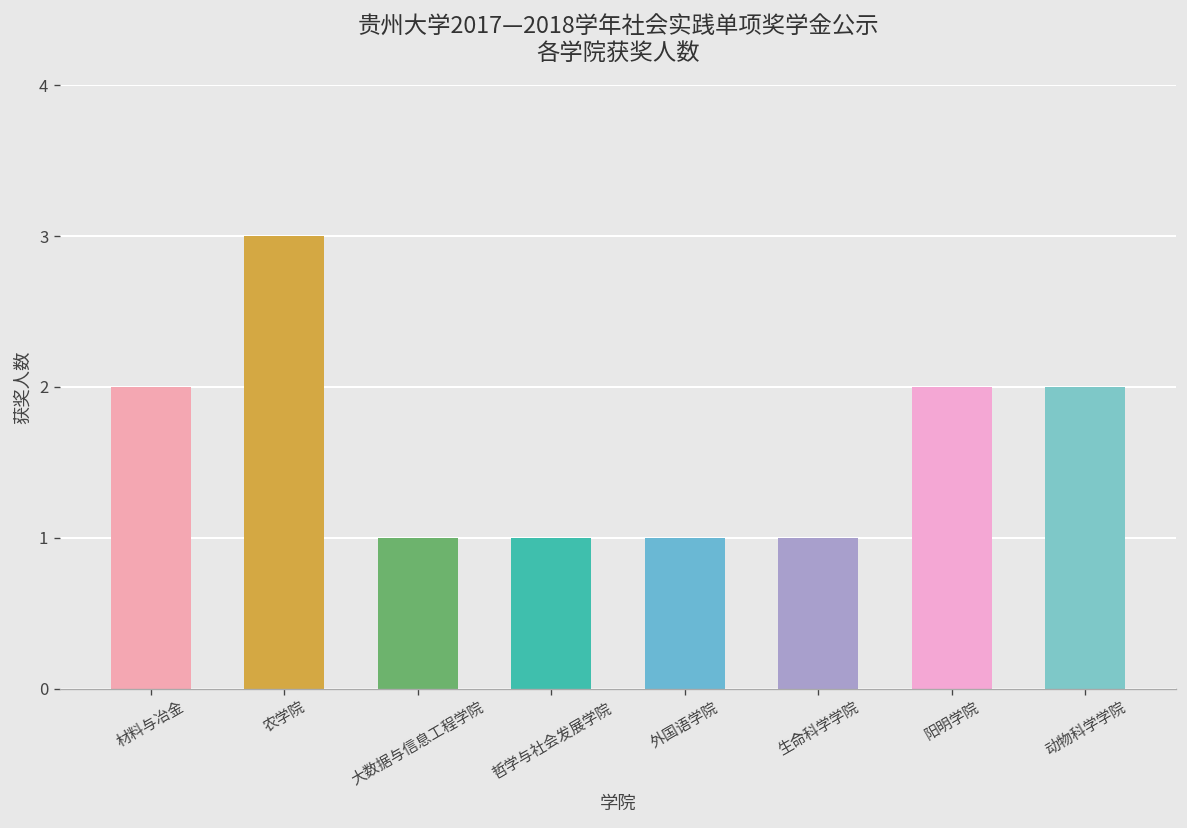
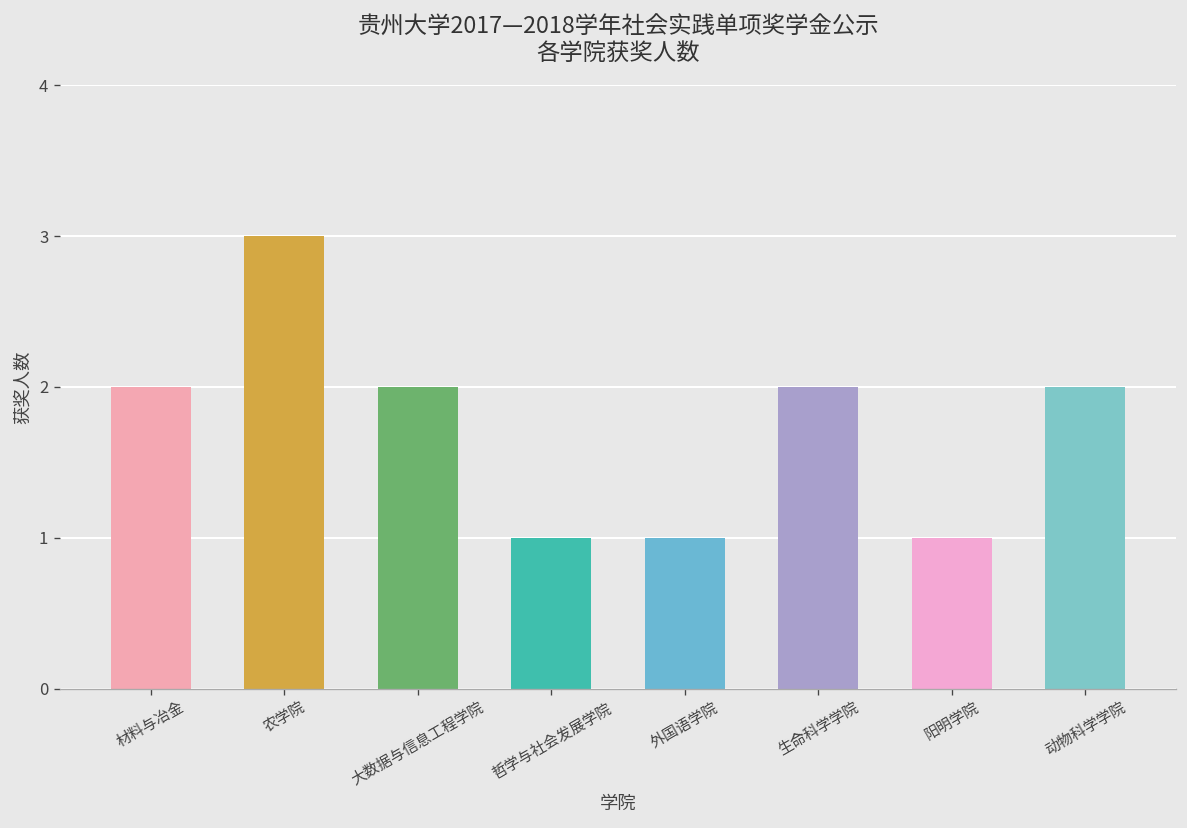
大数据与信息工程学院: 1 -> 2
生命科学学院: 1 -> 2
阳明学院: 2 -> 1
